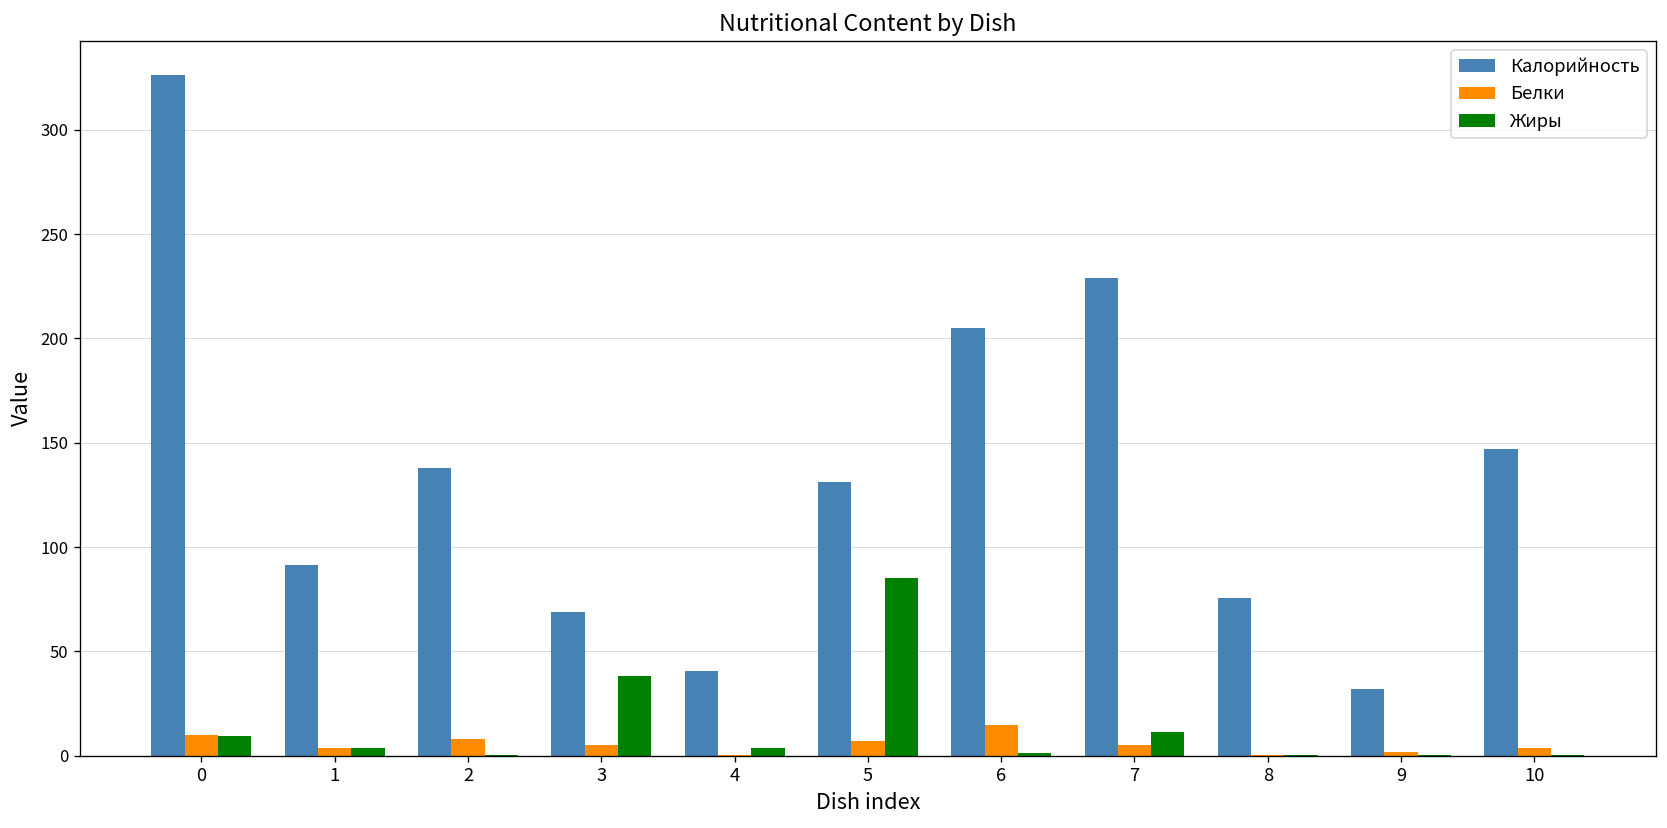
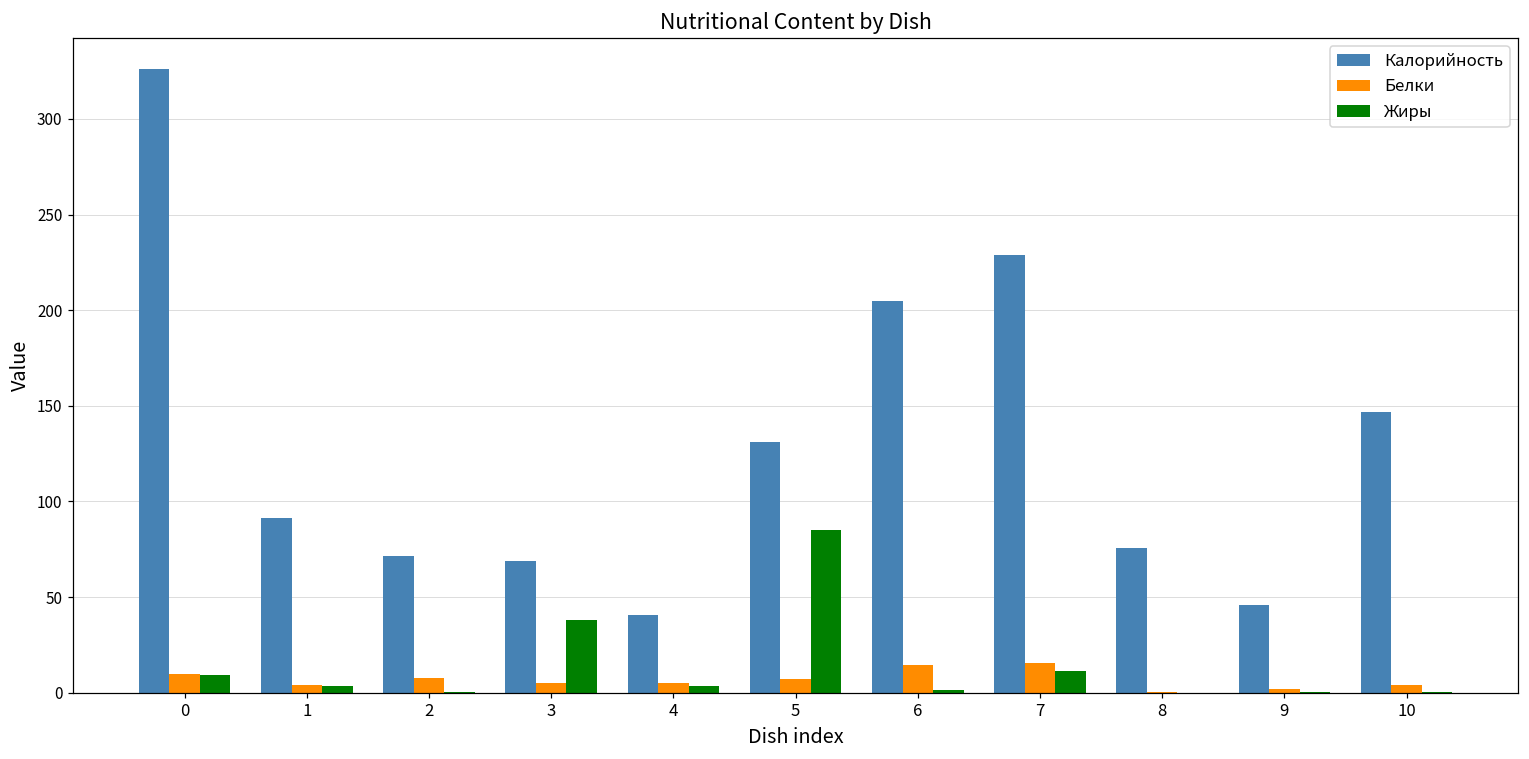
Калорийность, 2: 138 -> 72
Белки, 4: 0 -> 5
Белки, 7: 5 -> 16
Калорийность, 9: 32 -> 46
